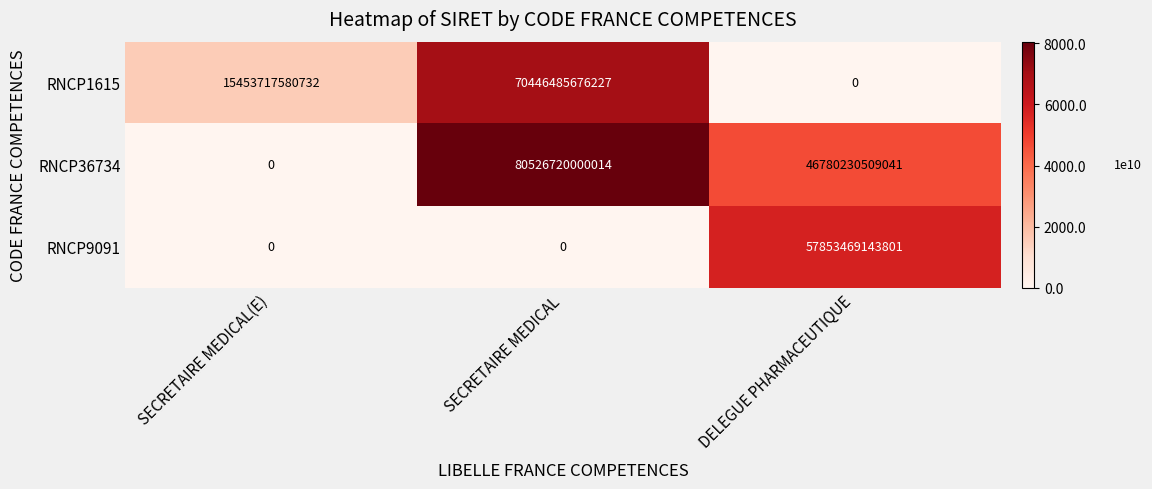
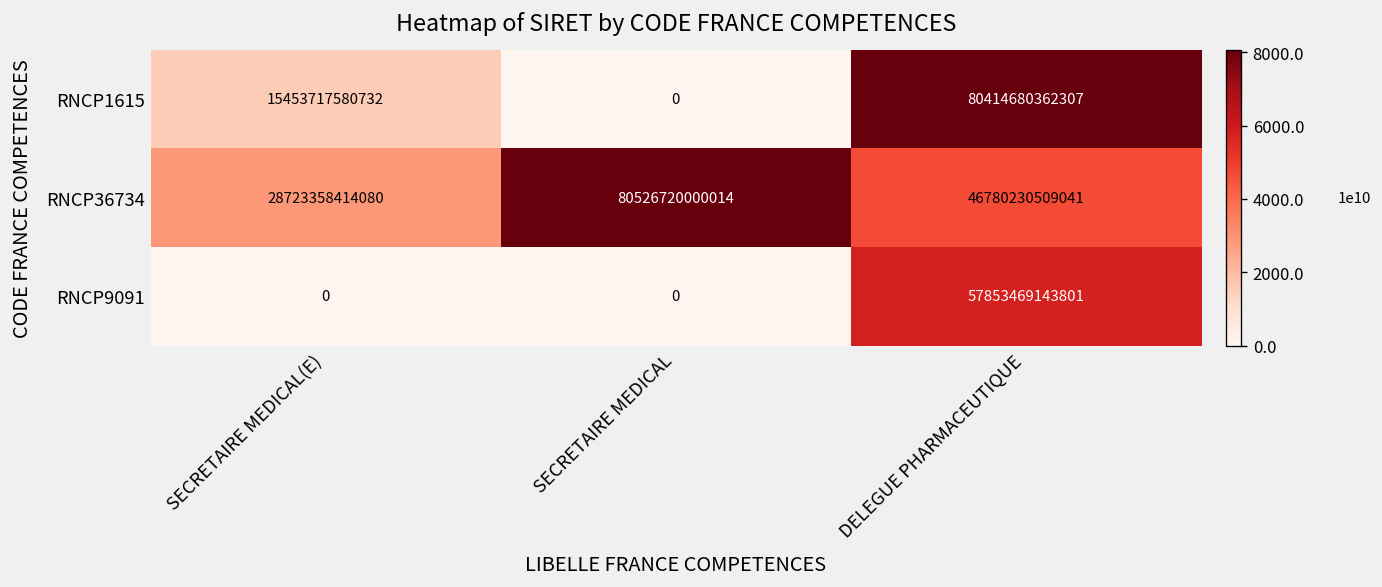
RNCP1615, SECRETAIRE MEDICAL: 70446485676227 -> 0
RNCP1615, DELEGUE PHARMACEUTIQUE: 0 -> 80414680362307
RNCP36734, SECRETAIRE MEDICAL(E): 0 -> 28723358414080
